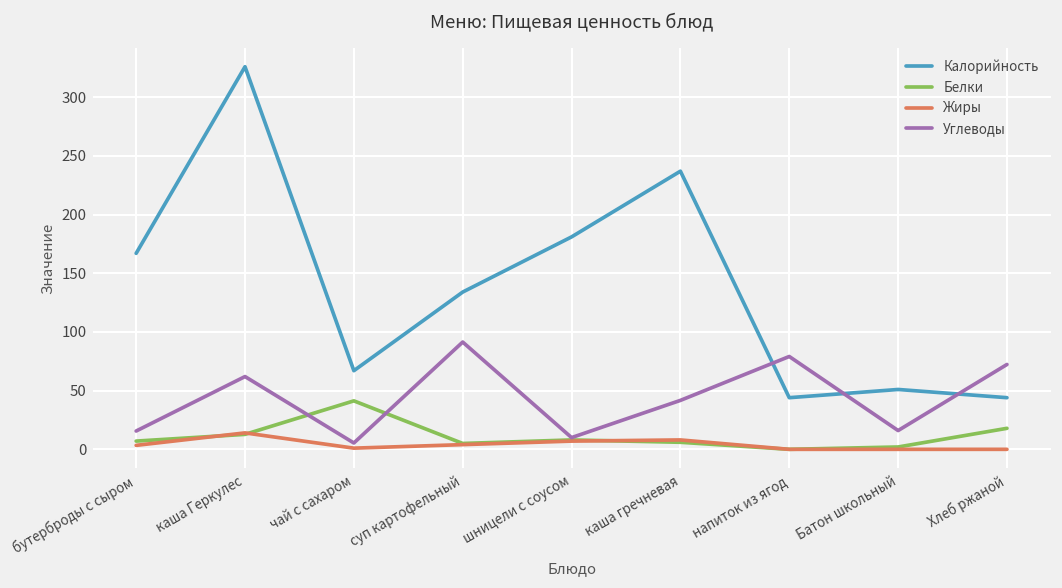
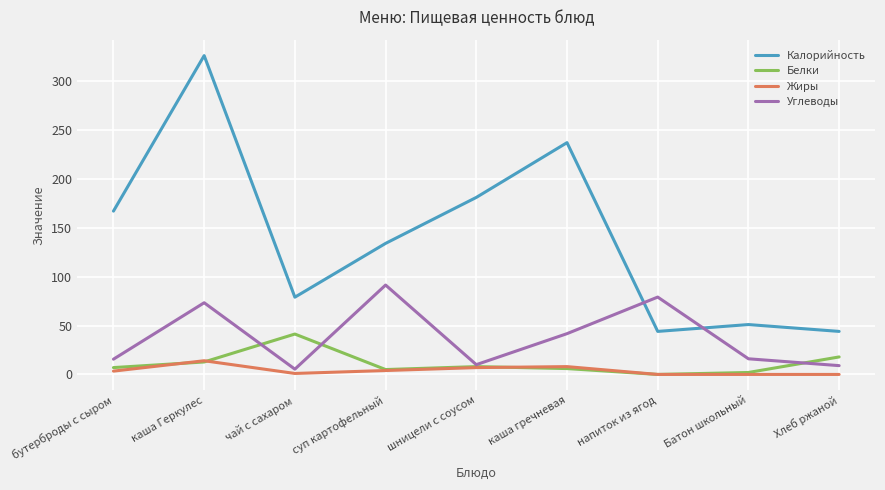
Углеводы, каша Геркулес: 60 -> 70
Калорийность, чай с сахаром: 70 -> 80
Углеводы, Хлеб ржаной: 70 -> 10
